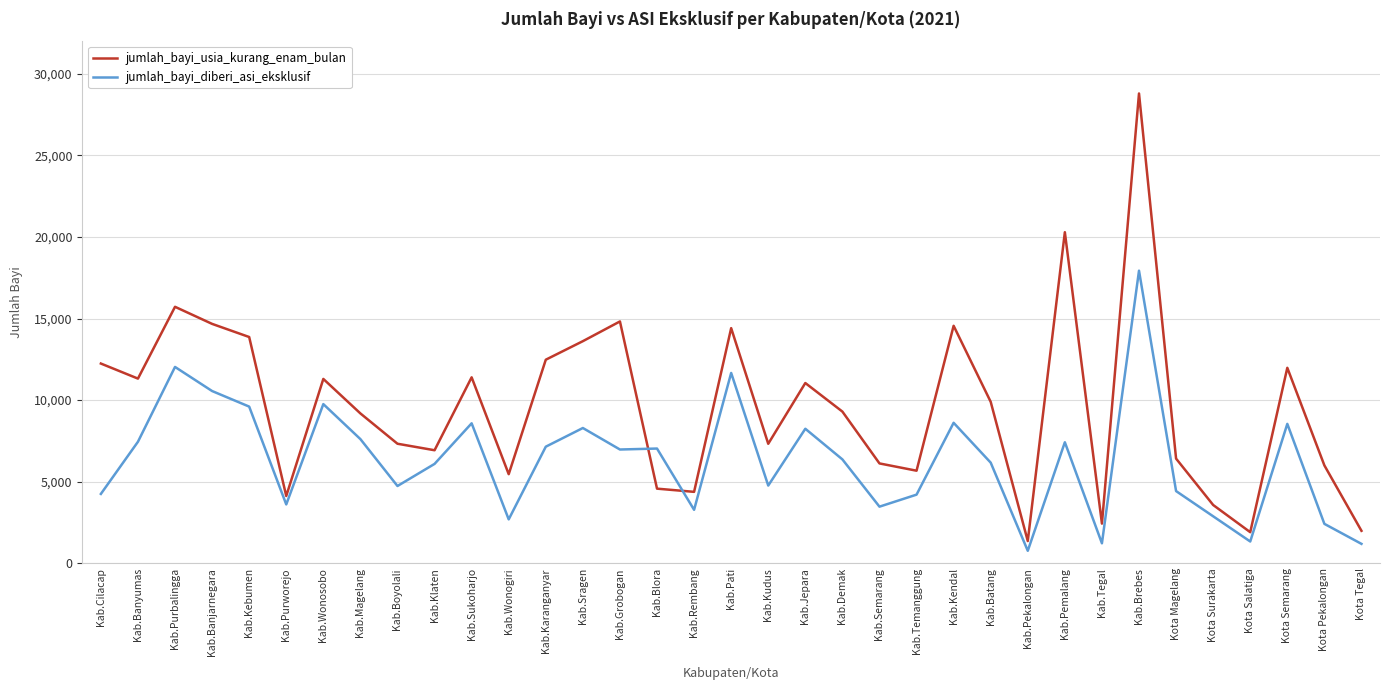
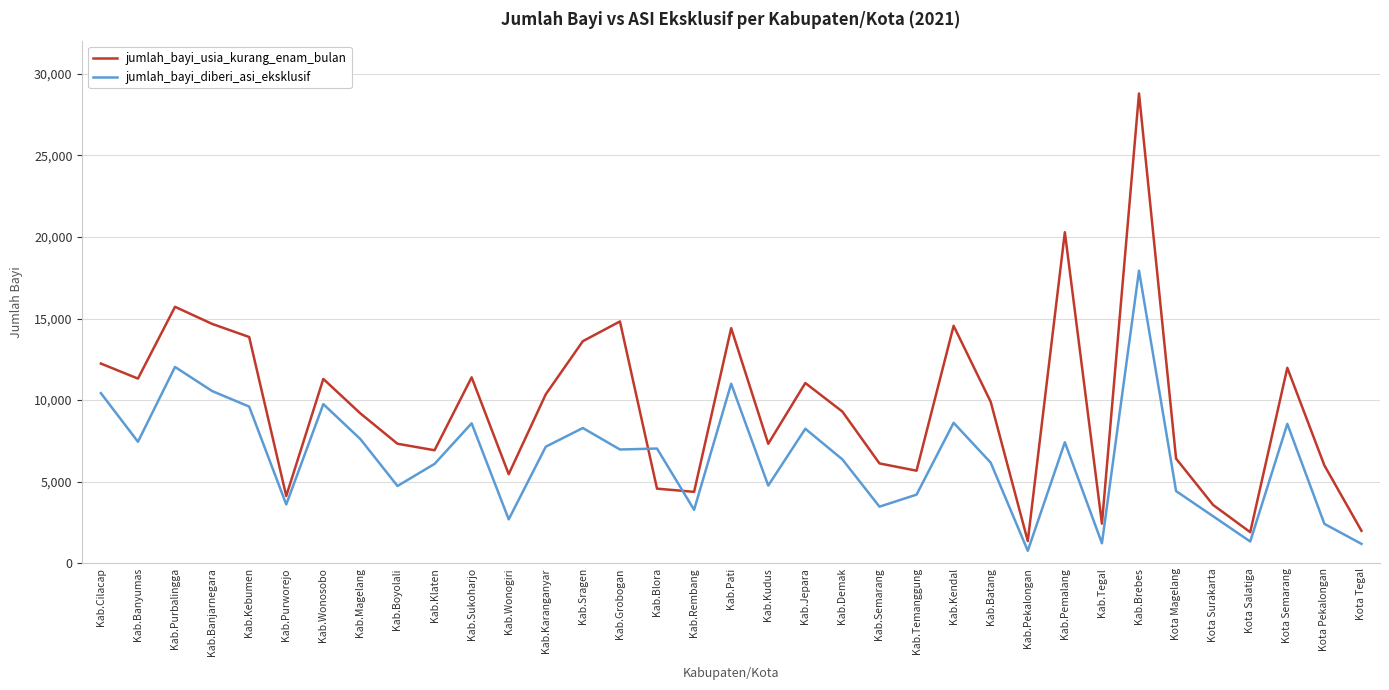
jumlah_bayi_diberi_asi_eksklusif, Kab.Cilacap: 4,300 -> 10,400
jumlah_bayi_usia_kurang_enam_bulan, Kab.Karanganyar: 12,500 -> 10,400
jumlah_bayi_diberi_asi_eksklusif, Kab.Pati: 11,700 -> 11,000
